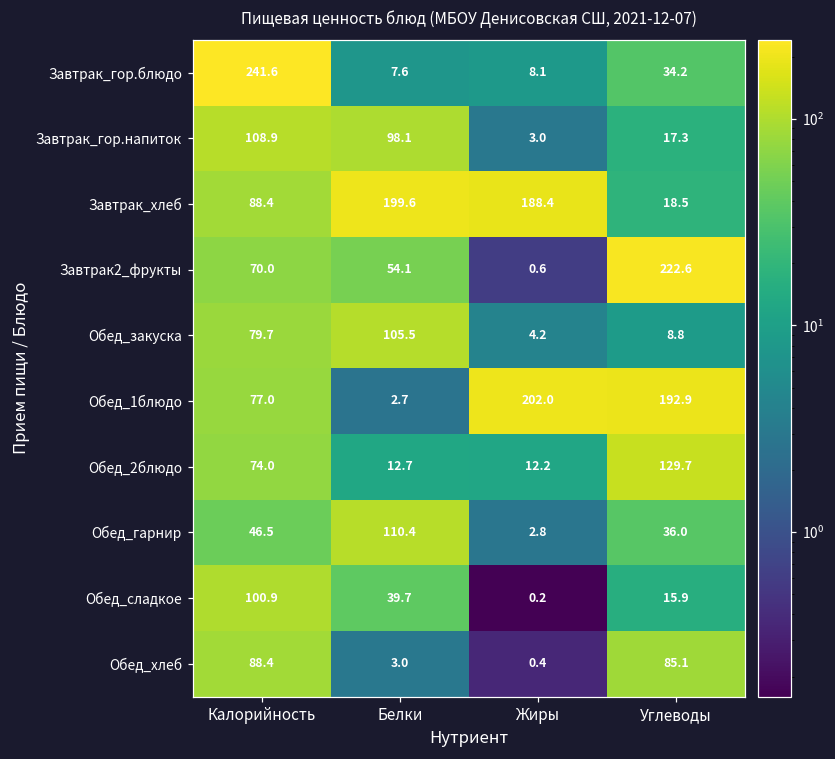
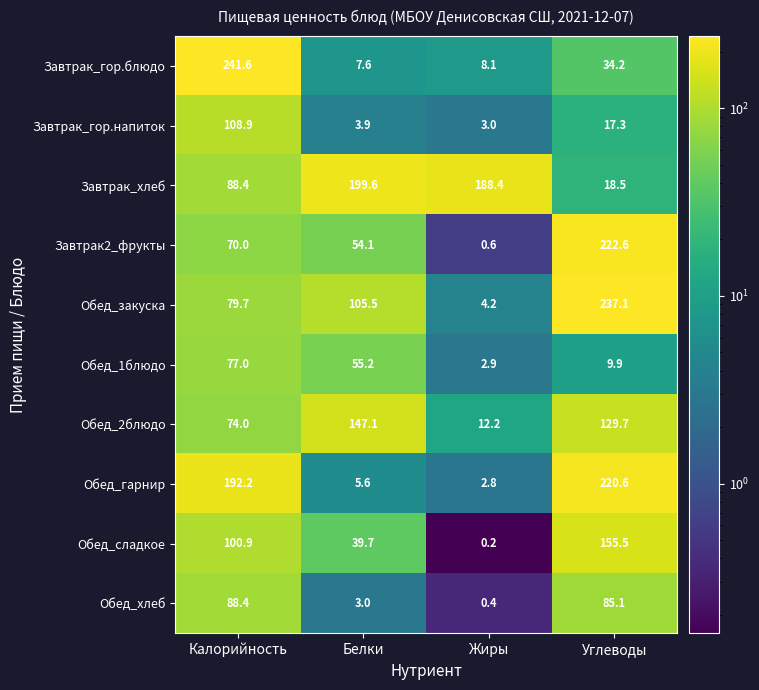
Завтрак_гор.напиток, Белки: 98.1 -> 3.9
Обед_закуска, Углеводы: 8.8 -> 237.1
Обед_1блюдо, Белки: 2.7 -> 55.2
Обед_1блюдо, Жиры: 202.0 -> 2.9
Обед_1блюдо, Углеводы: 192.9 -> 9.9
Обед_2блюдо, Белки: 12.7 -> 147.1
Обед_гарнир, Калорийность: 46.5 -> 192.2
Обед_гарнир, Белки: 110.4 -> 5.6
Обед_гарнир, Углеводы: 36.0 -> 220.6
Обед_сладкое, Углеводы: 15.9 -> 155.5
